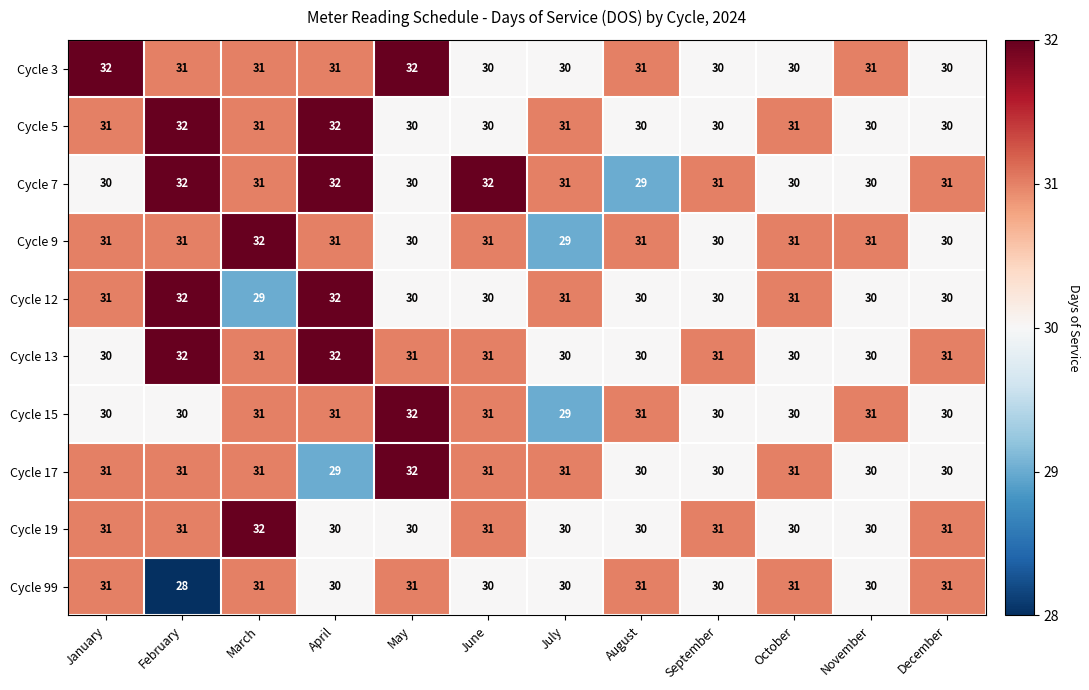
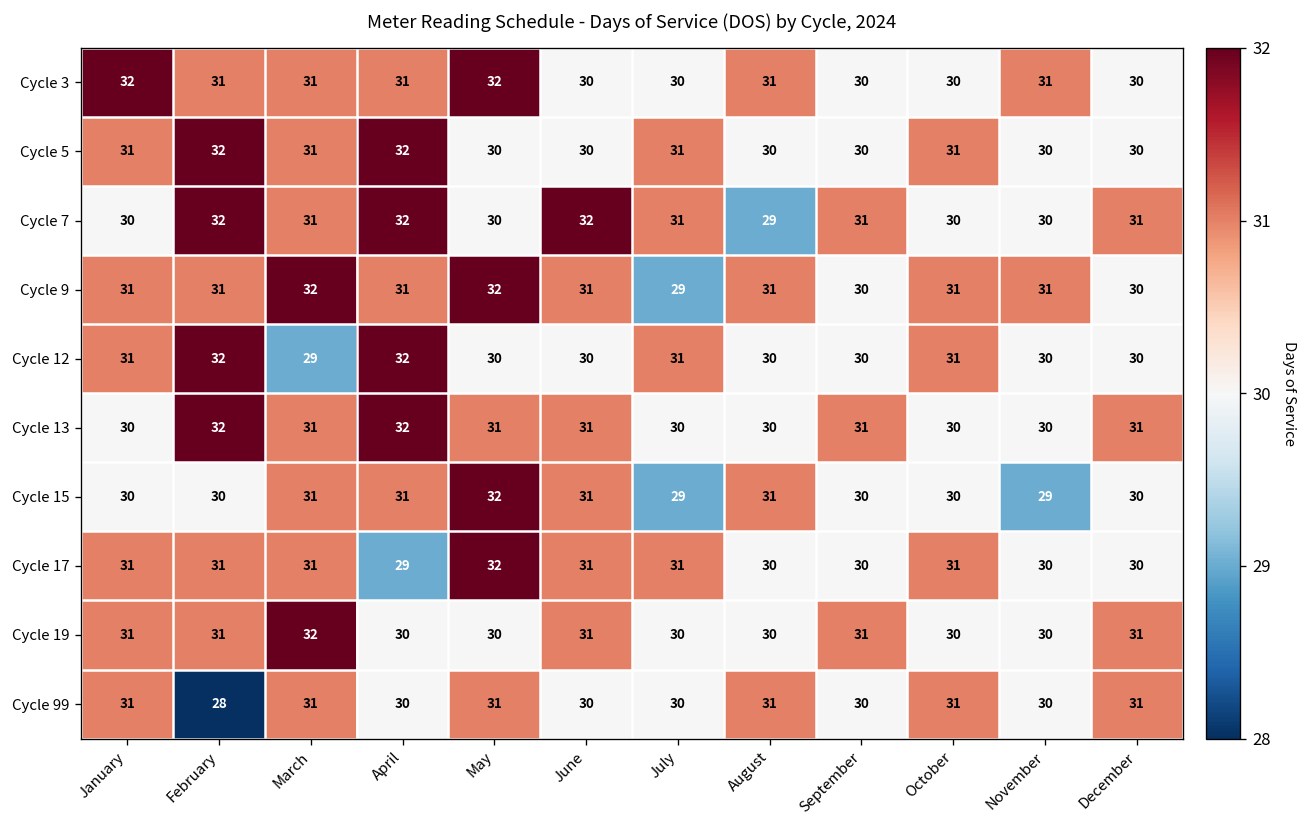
Cycle 9, May: 30 -> 32
Cycle 15, November: 31 -> 29
